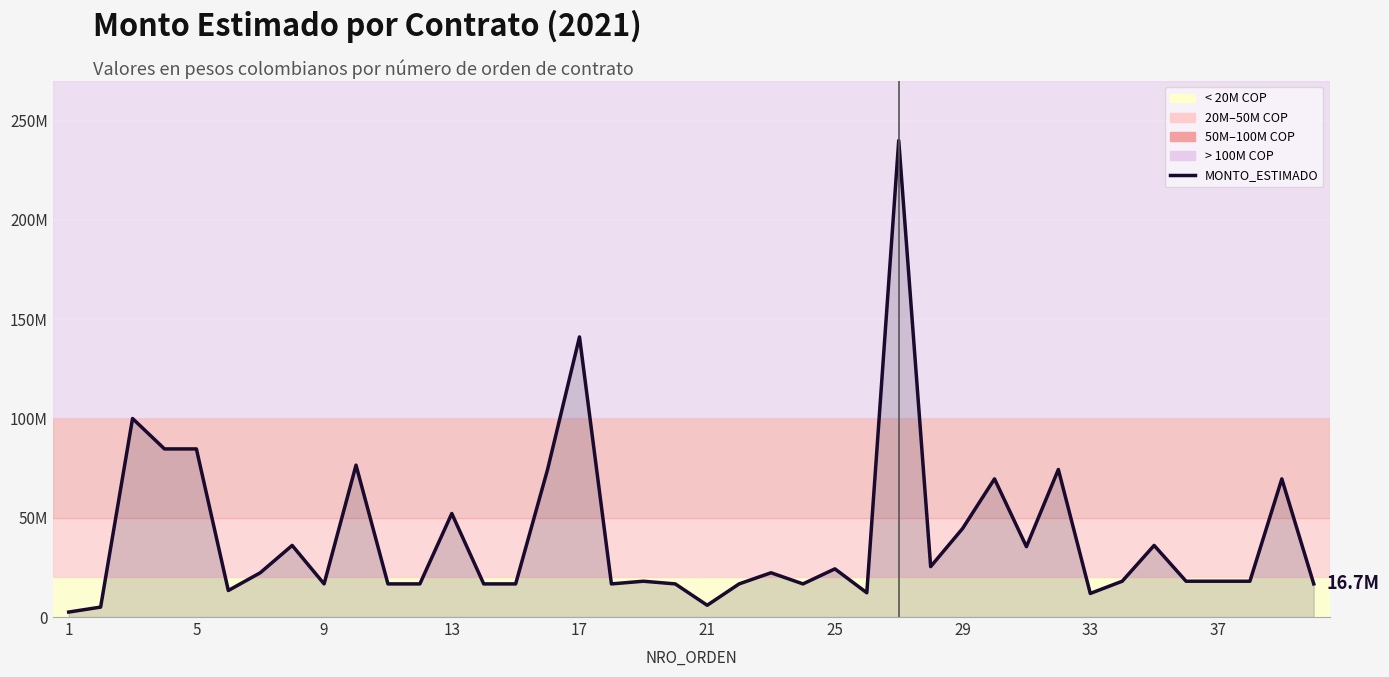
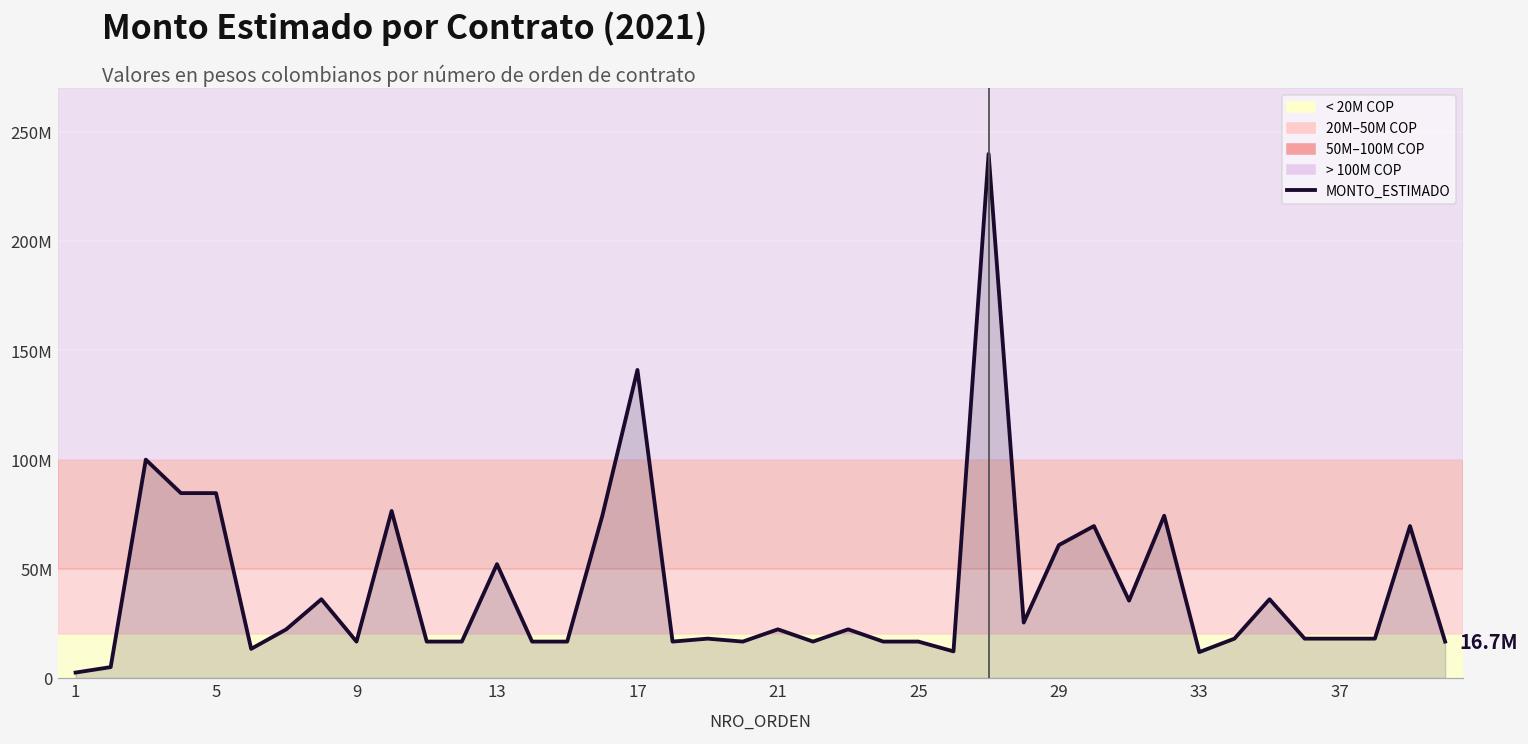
21: 6000000 -> 22000000
25: 24000000 -> 17000000
29: 45000000 -> 61000000
